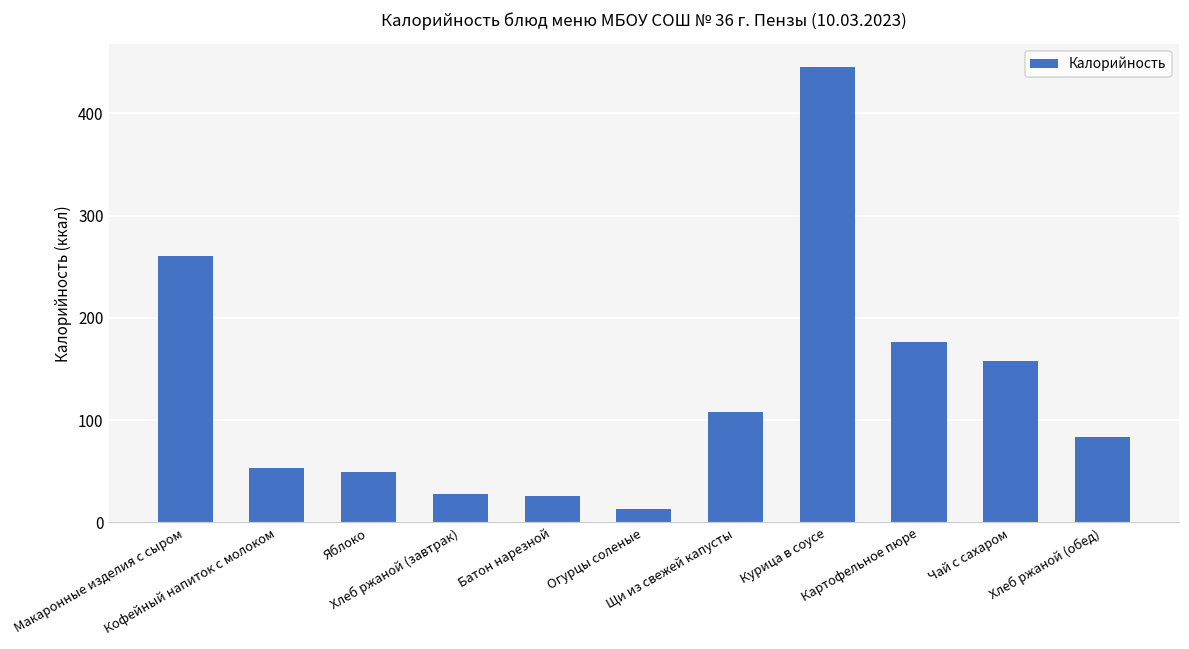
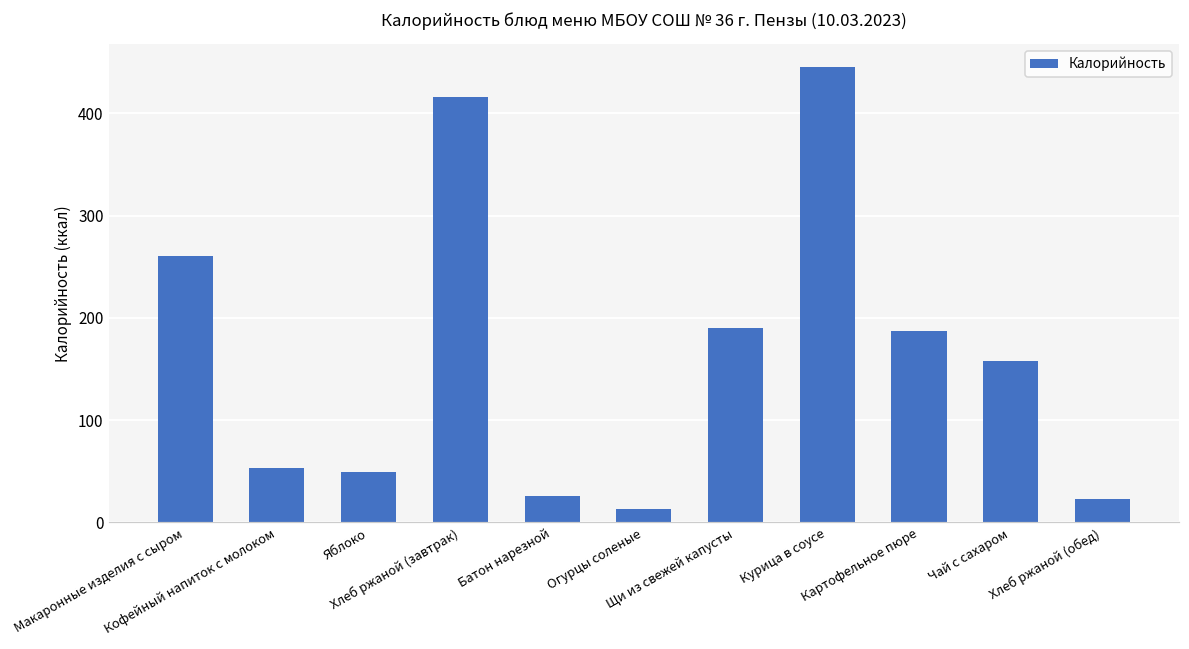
Хлеб ржаной (завтрак): 30 -> 420
Щи из свежей капусты: 110 -> 190
Картофельное пюре: 180 -> 190
Хлеб ржаной (обед): 80 -> 20
